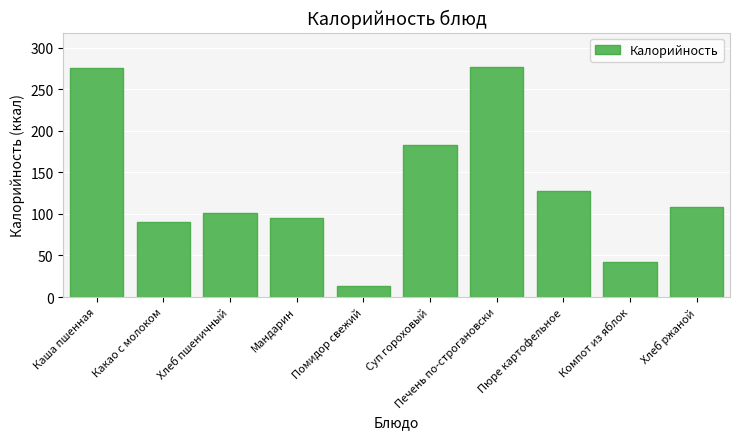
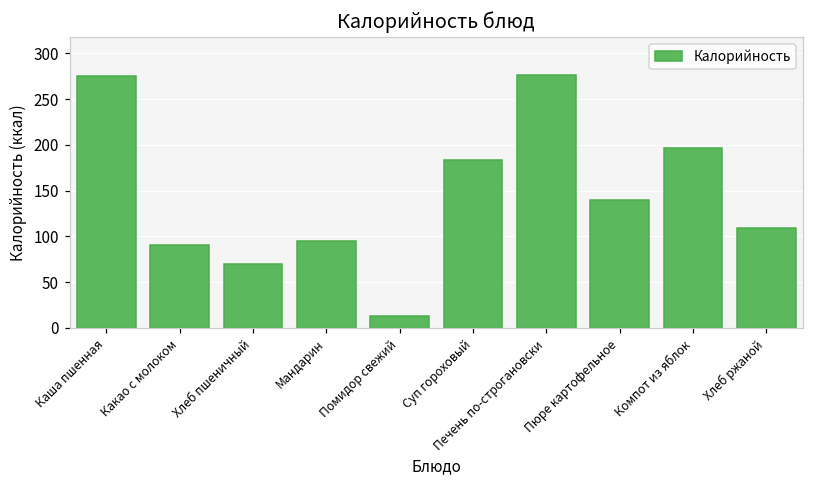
Хлеб пшеничный: 100 -> 70
Пюре картофельное: 130 -> 140
Компот из яблок: 40 -> 200
